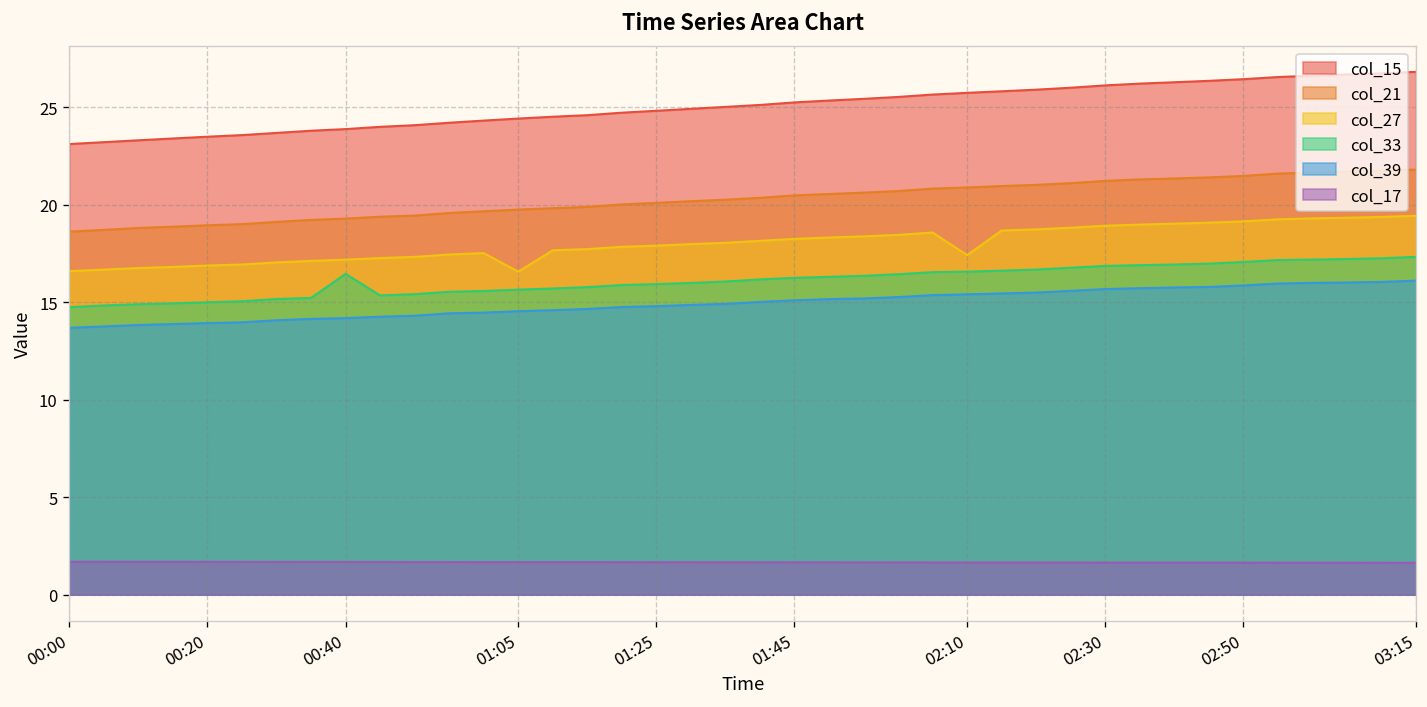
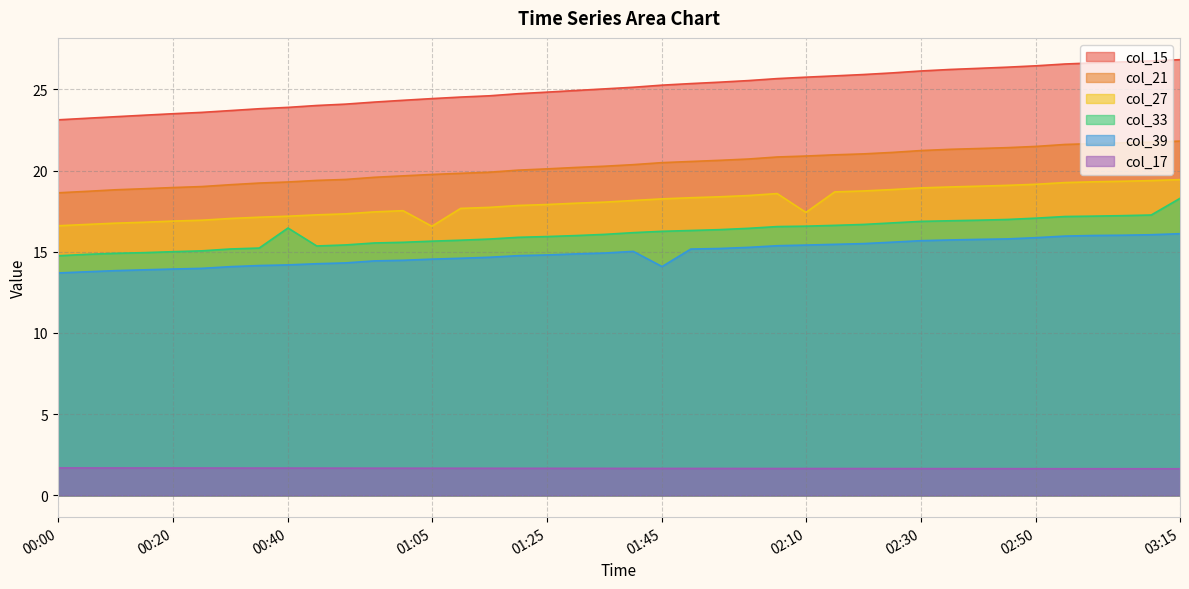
col_39, 01:45: 15.1 -> 14.1
col_33, 03:15: 17.3 -> 18.3
